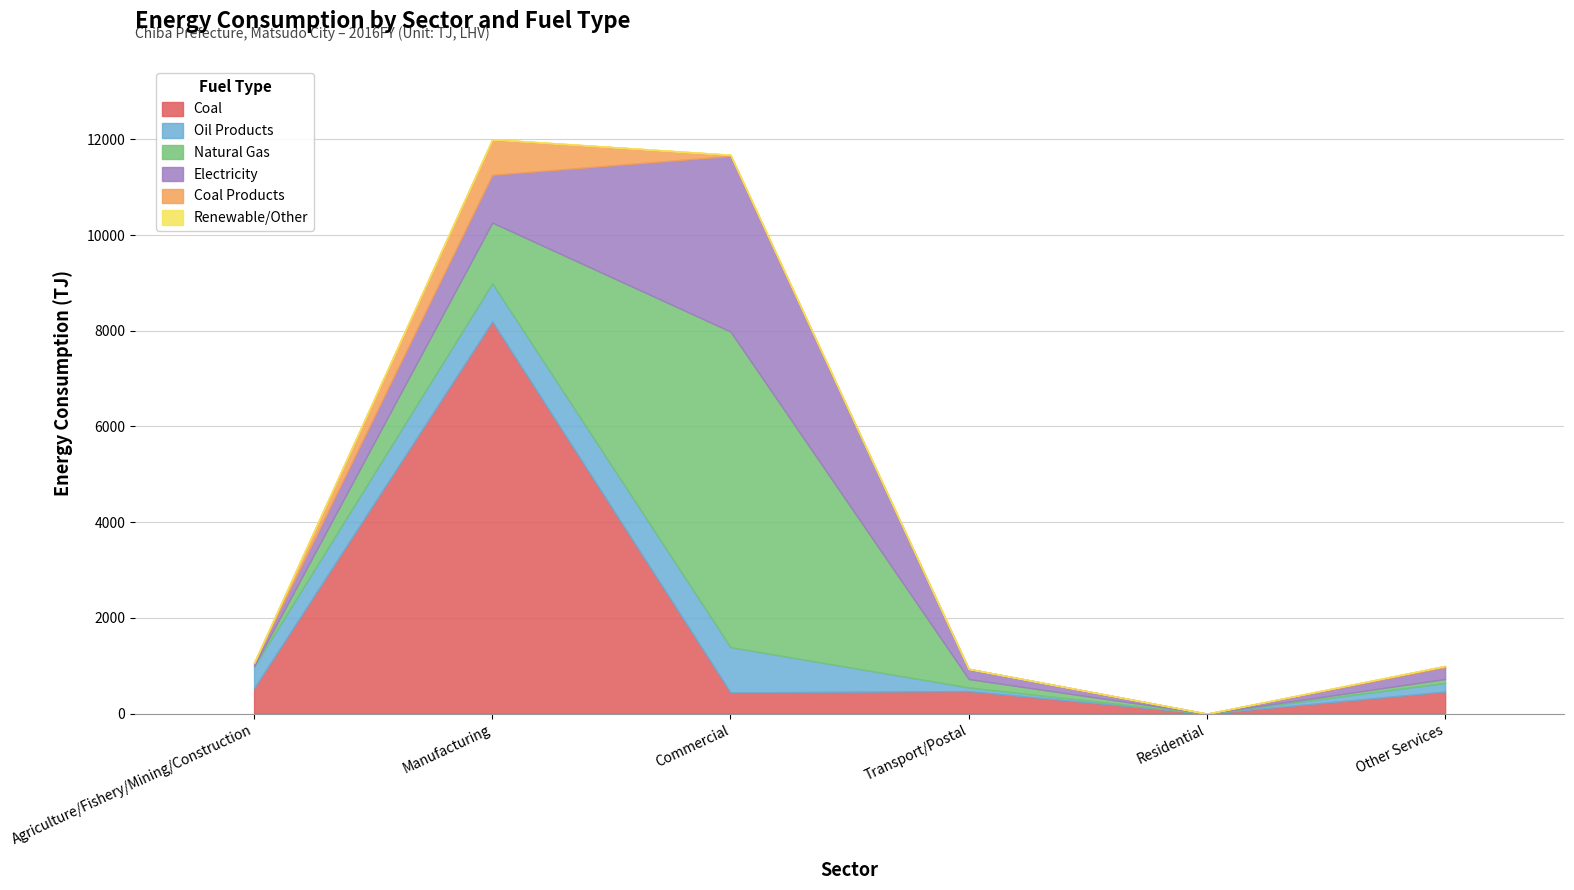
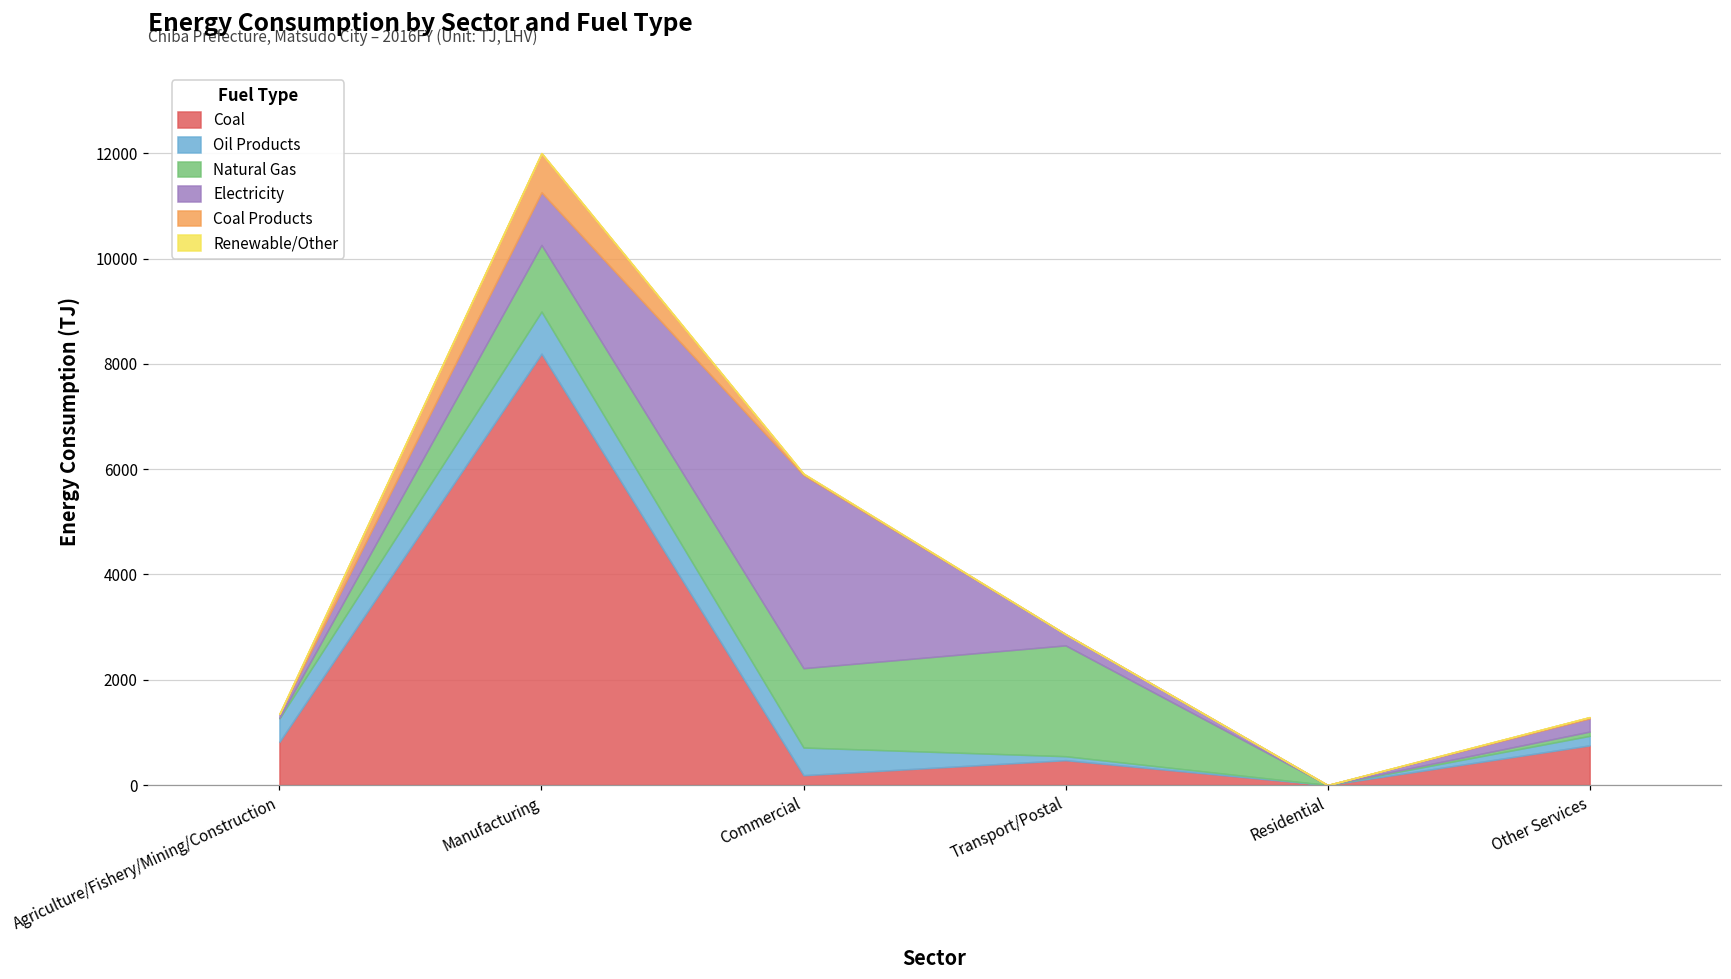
Coal, Agriculture/Fishery/Mining/Construction: 500 -> 800
Coal, Commercial: 400 -> 200
Oil Products, Commercial: 900 -> 500
Natural Gas, Commercial: 6600 -> 1500
Natural Gas, Transport/Postal: 200 -> 2100
Coal, Other Services: 500 -> 800
